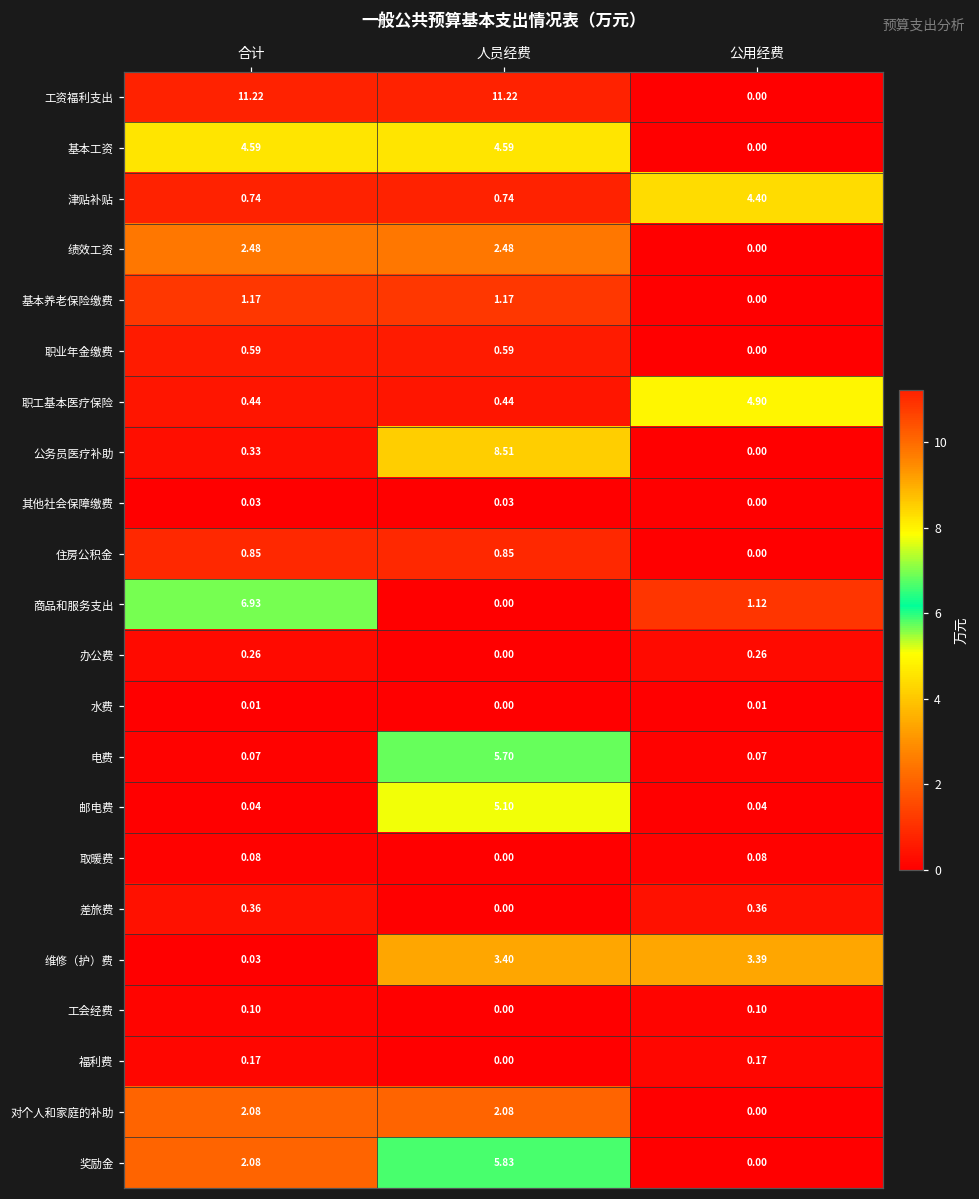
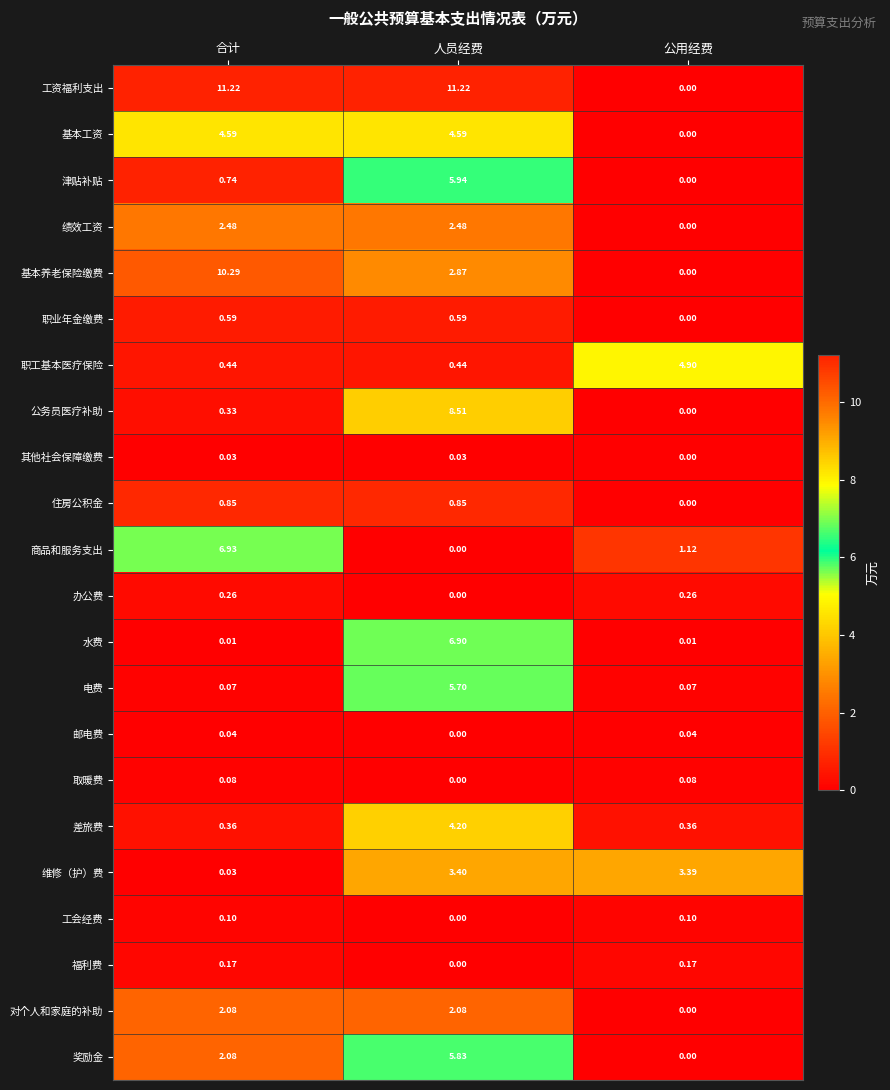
津贴补贴, 人员经费: 0.74 -> 5.94
津贴补贴, 公用经费: 4.40 -> 0.00
基本养老保险缴费, 合计: 1.17 -> 10.29
基本养老保险缴费, 人员经费: 1.17 -> 2.87
水费, 人员经费: 0.00 -> 6.90
邮电费, 人员经费: 5.10 -> 0.00
差旅费, 人员经费: 0.00 -> 4.20
